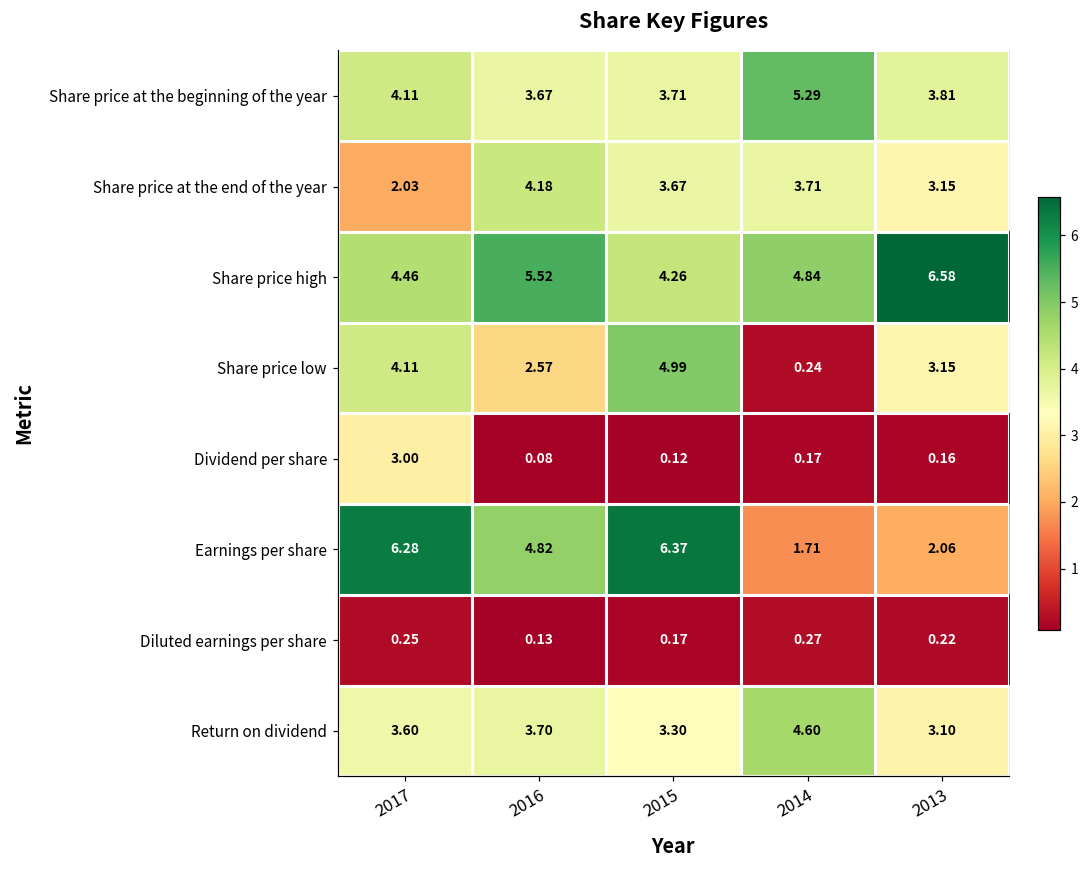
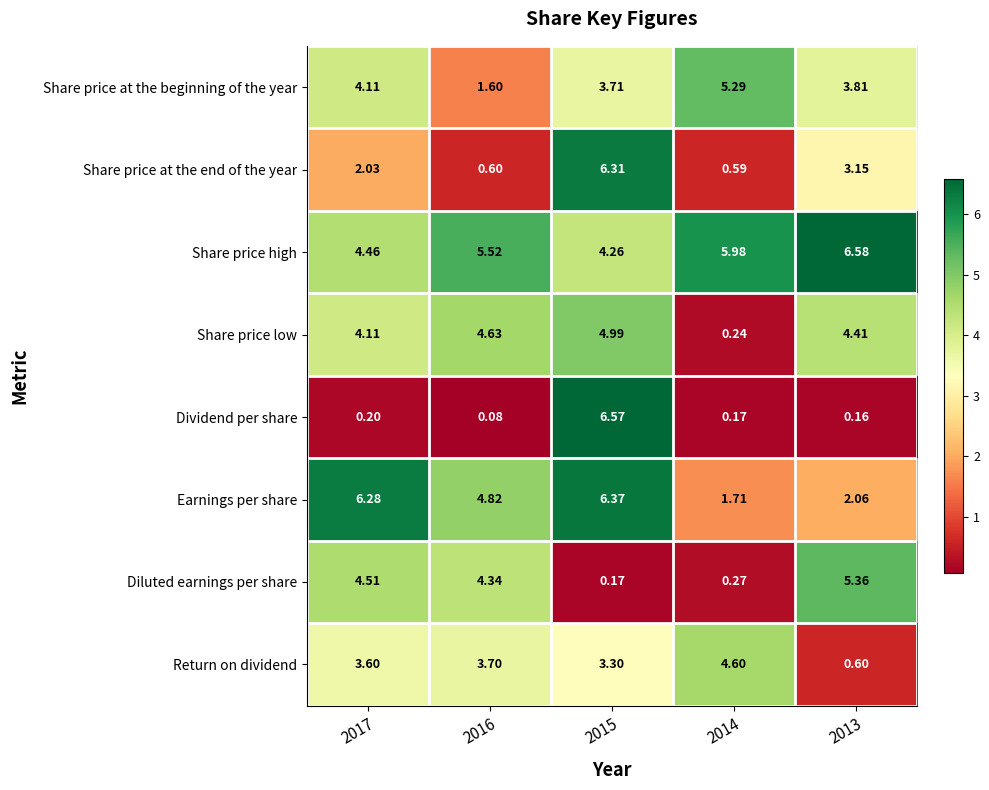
Share price at the beginning of the year, 2016: 3.67 -> 1.60
Share price at the end of the year, 2016: 4.18 -> 0.60
Share price at the end of the year, 2015: 3.67 -> 6.31
Share price at the end of the year, 2014: 3.71 -> 0.59
Share price high, 2014: 4.84 -> 5.98
Share price low, 2016: 2.57 -> 4.63
Share price low, 2013: 3.15 -> 4.41
Dividend per share, 2017: 3.00 -> 0.20
Dividend per share, 2015: 0.12 -> 6.57
Diluted earnings per share, 2017: 0.25 -> 4.51
Diluted earnings per share, 2016: 0.13 -> 4.34
Diluted earnings per share, 2013: 0.22 -> 5.36
Return on dividend, 2013: 3.10 -> 0.60
